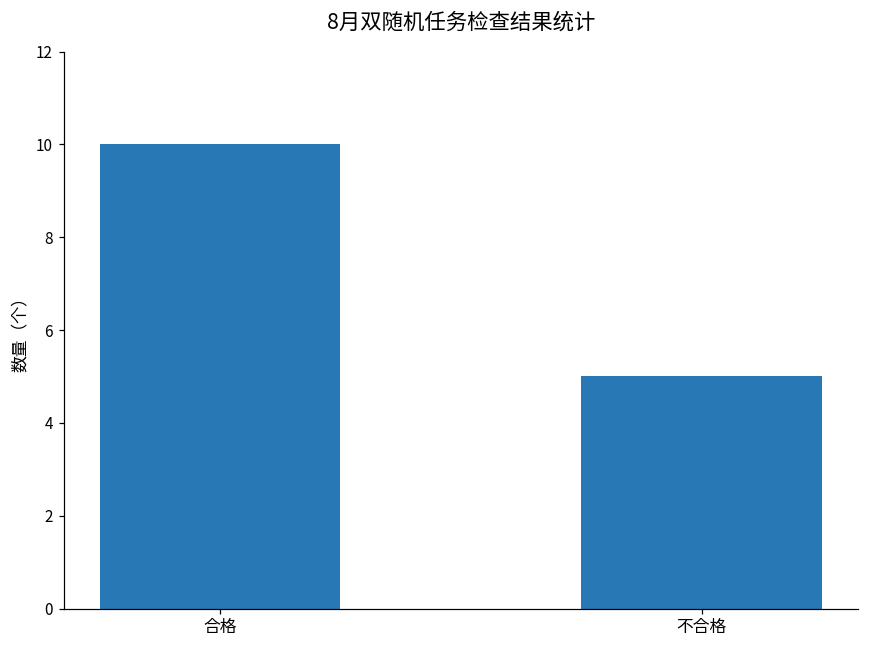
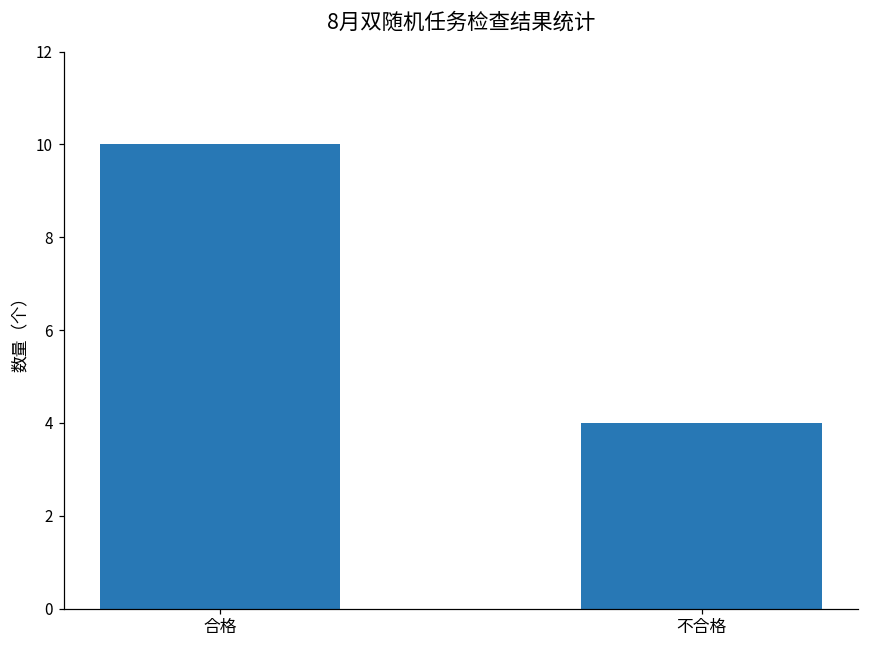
不合格: 5 -> 4
